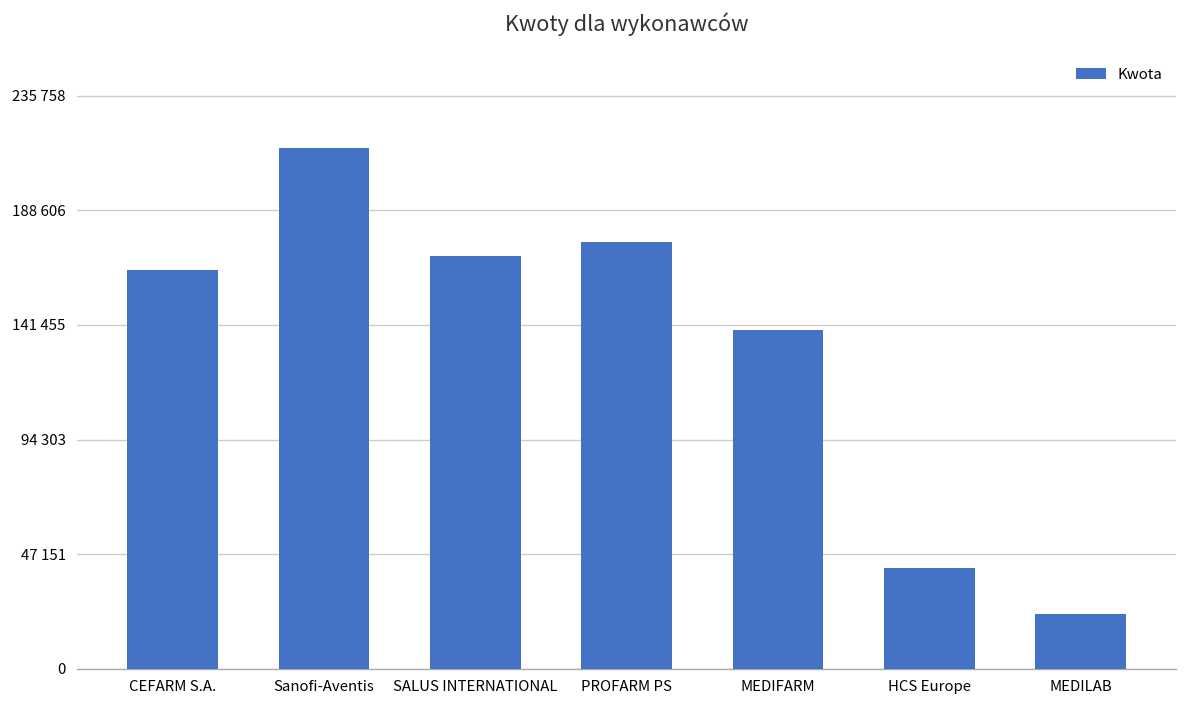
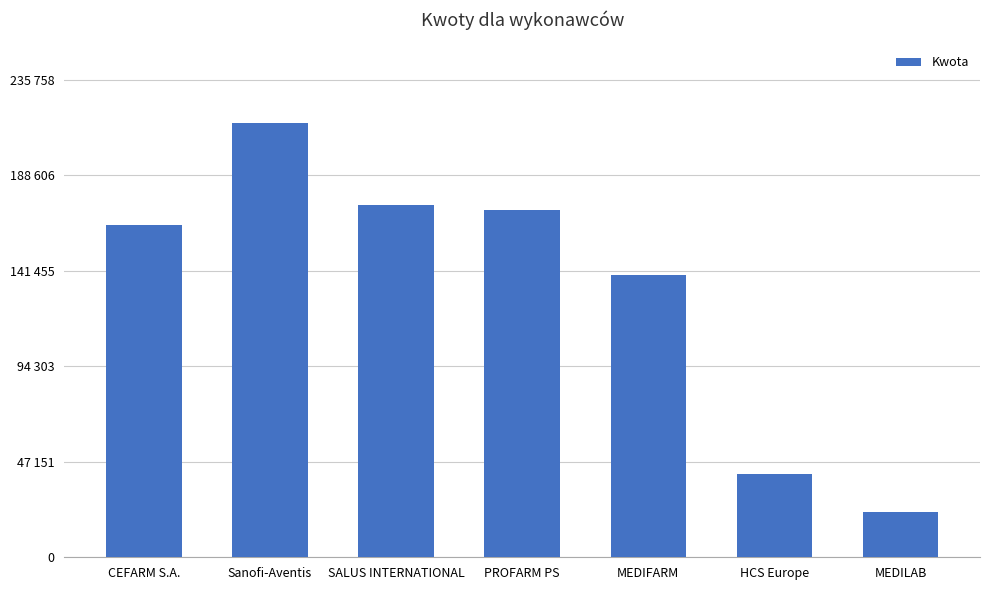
SALUS INTERNATIONAL: 170000 -> 174000
PROFARM PS: 176000 -> 171000
